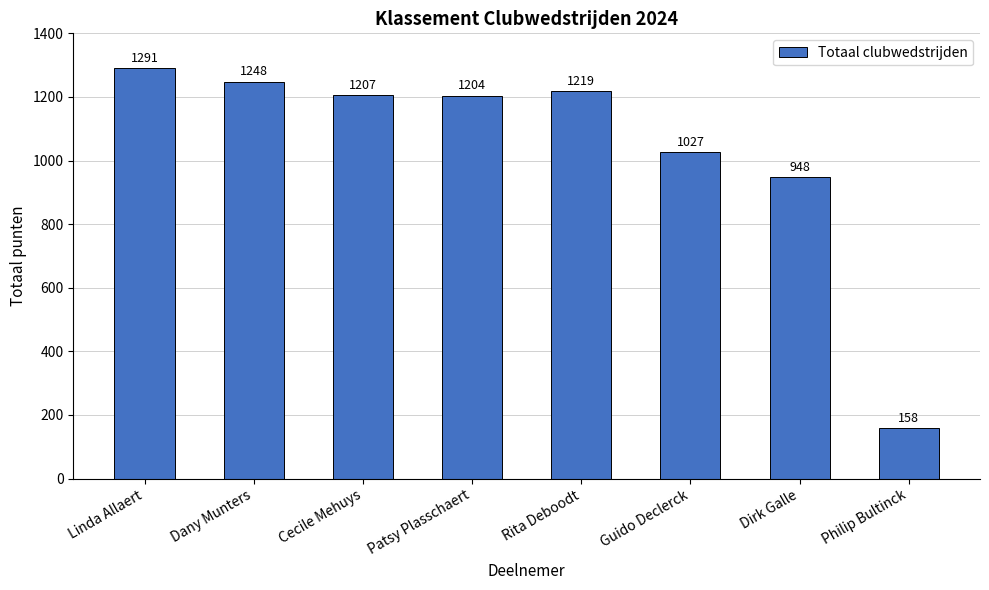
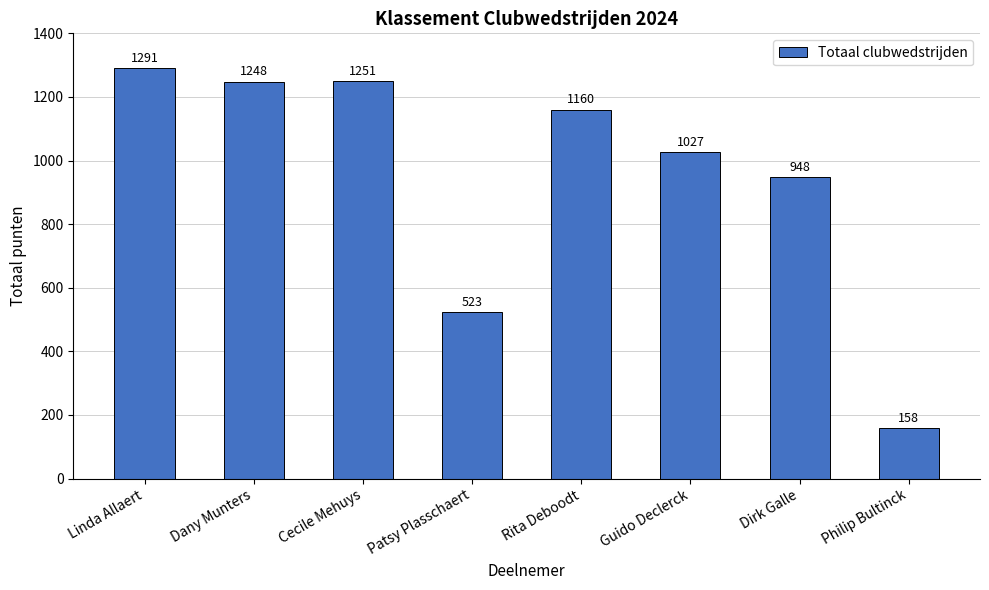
Cecile Mehuys: 1207 -> 1251
Patsy Plasschaert: 1204 -> 523
Rita Deboodt: 1219 -> 1160
